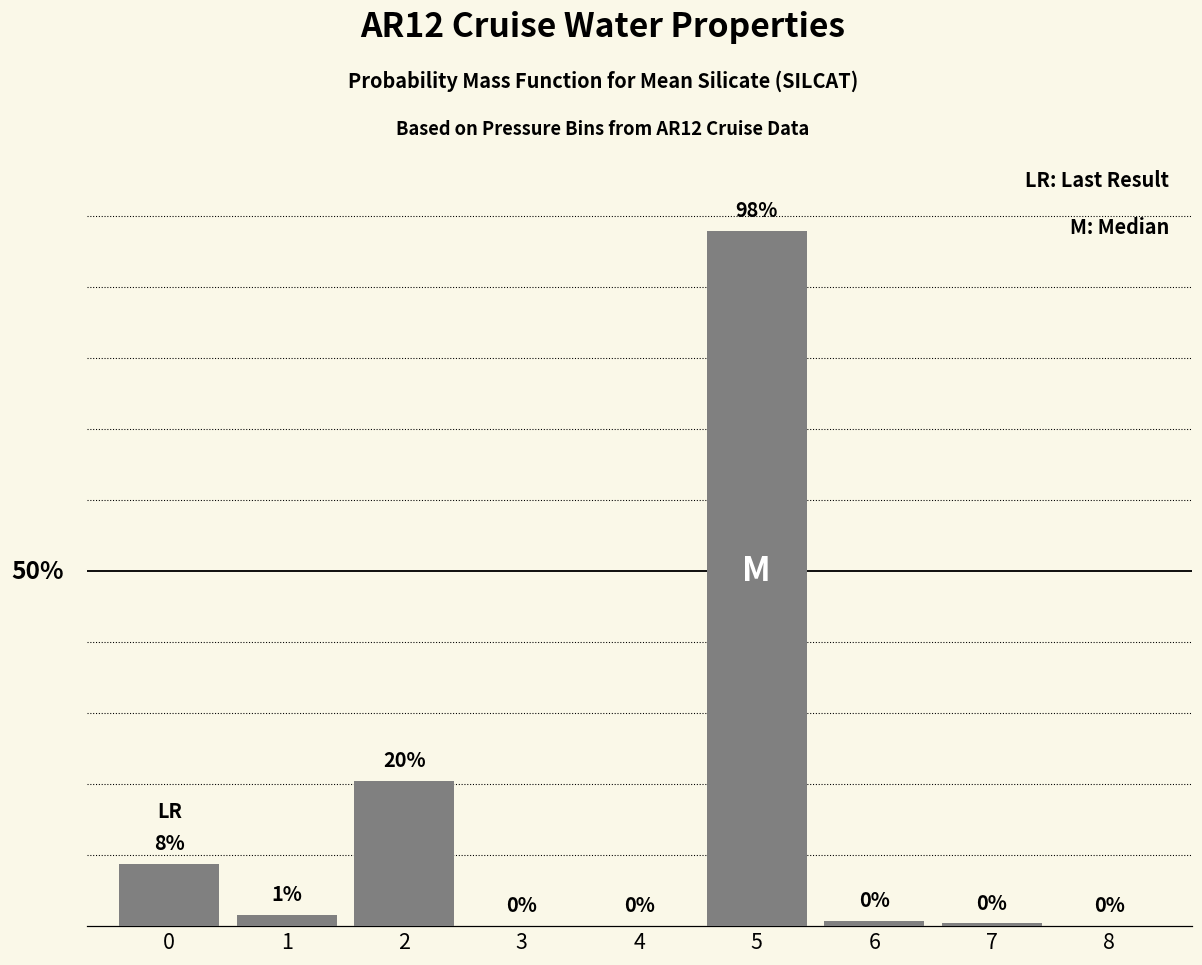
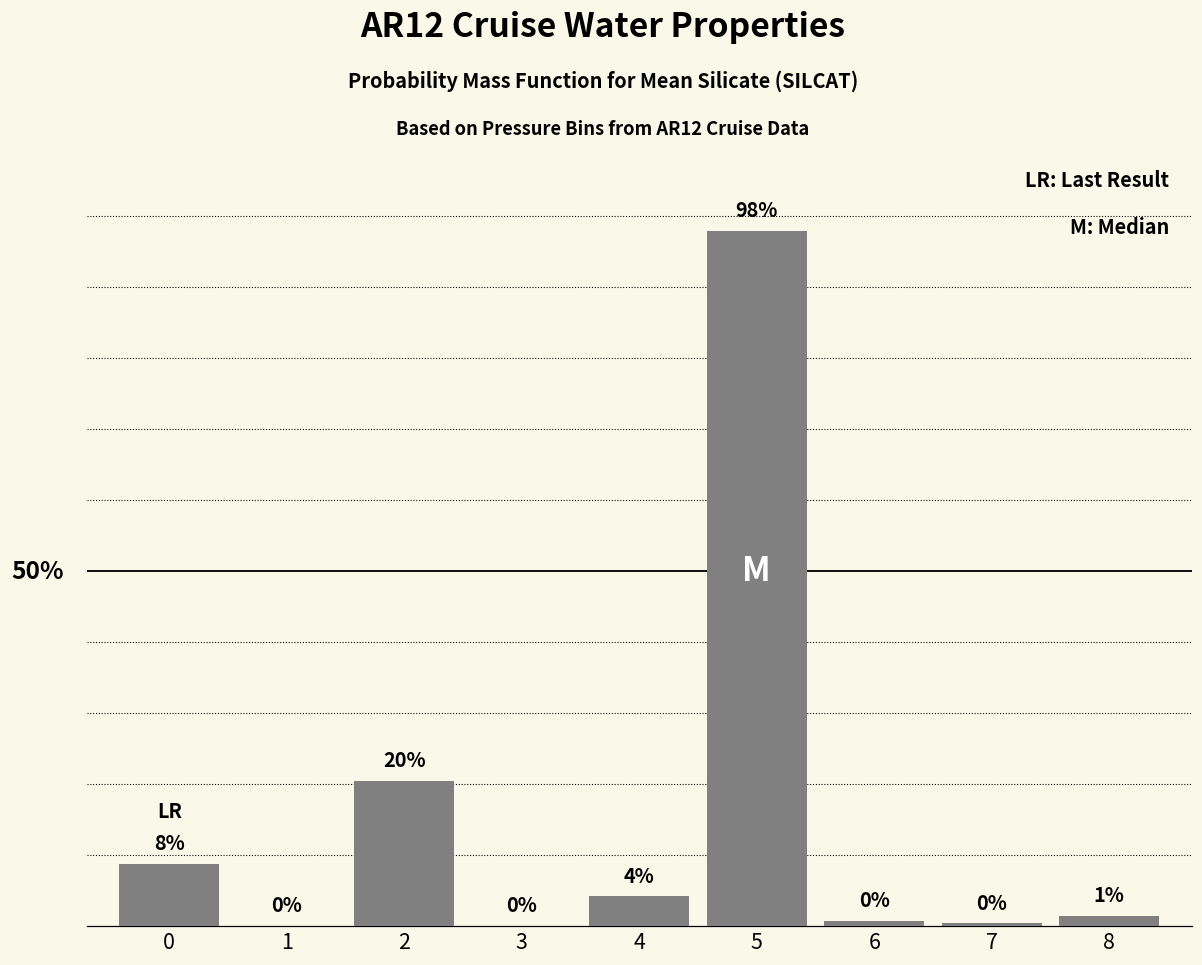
1: 1% -> 0%
4: 0% -> 4%
8: 0% -> 1%
